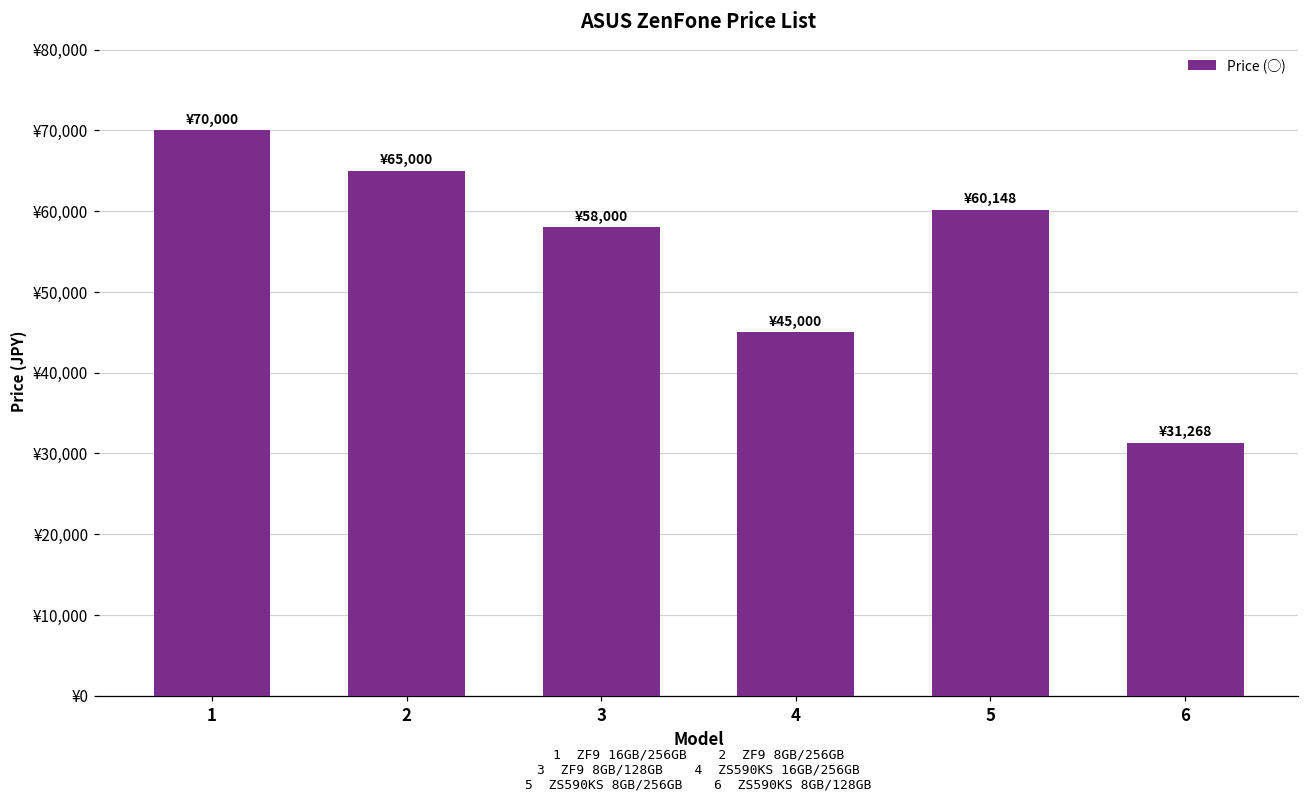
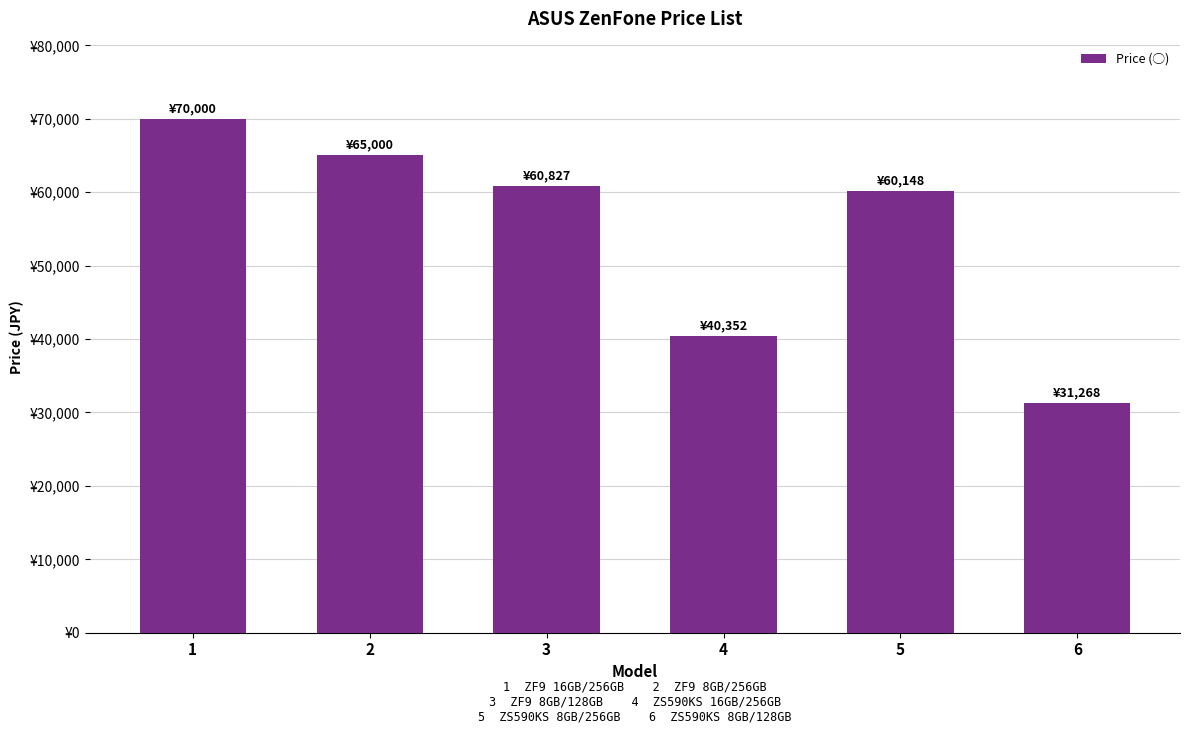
3: ¥58,000 -> ¥60,827
4: ¥45,000 -> ¥40,352
